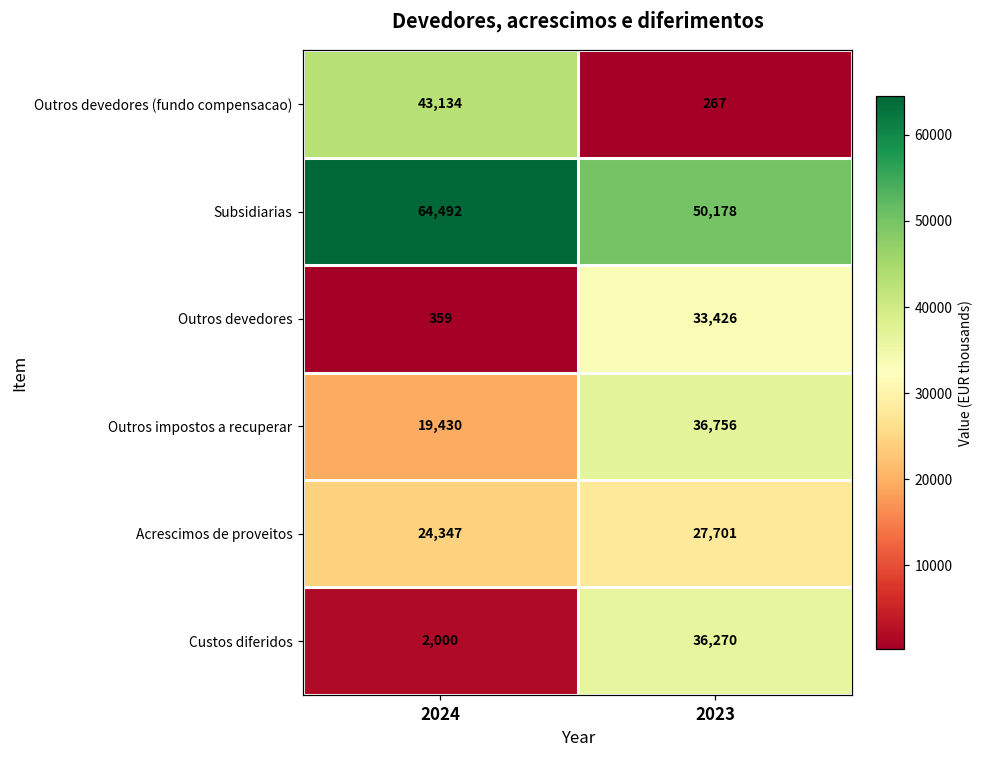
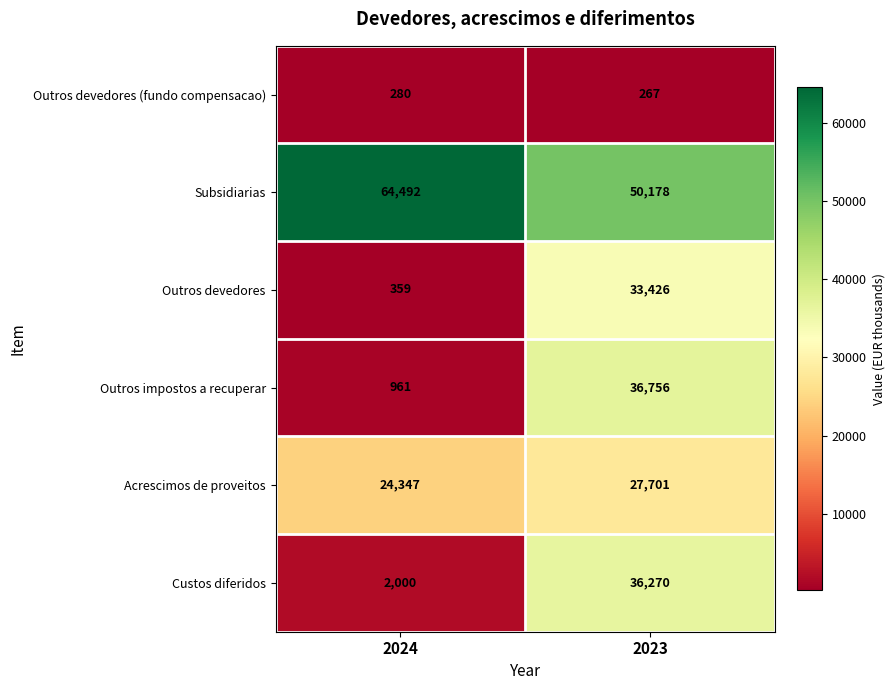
Outros devedores (fundo compensacao), 2024: 43,134 -> 280
Outros impostos a recuperar, 2024: 19,430 -> 961
